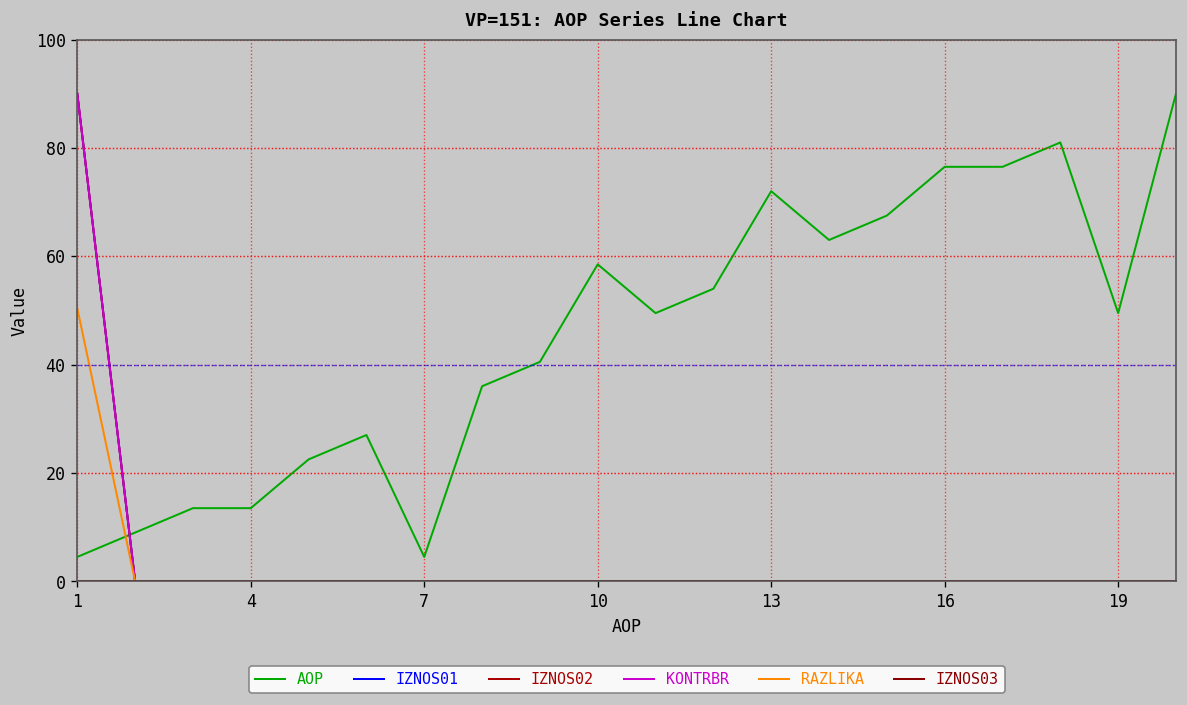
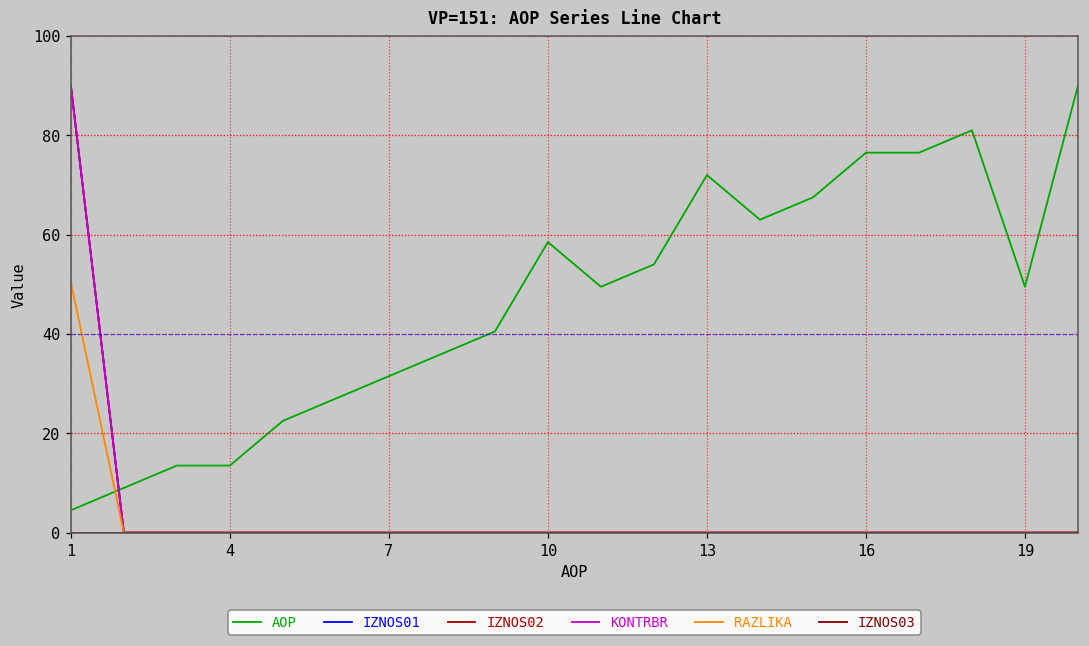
AOP, 7: 5 -> 31
